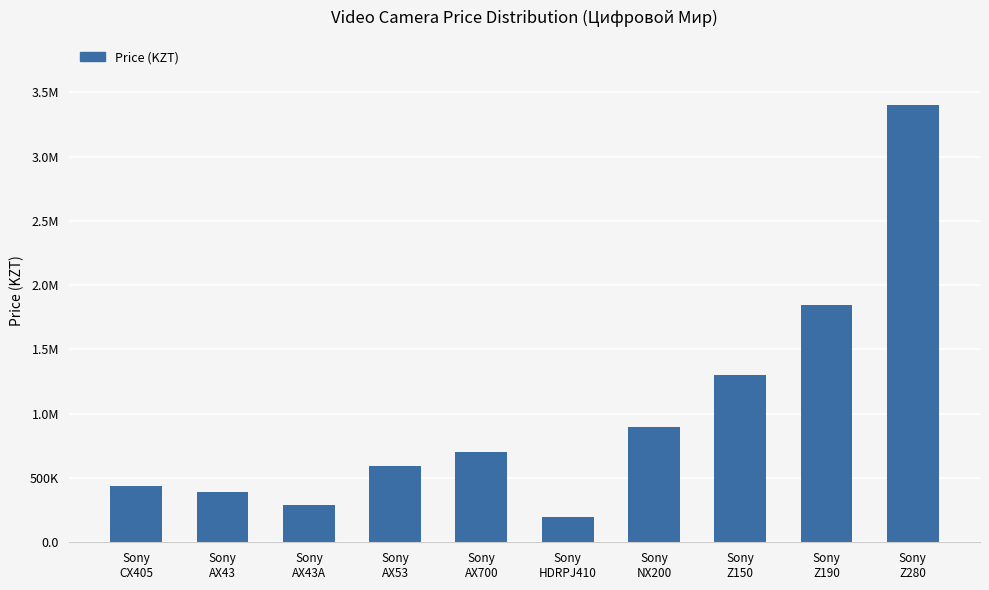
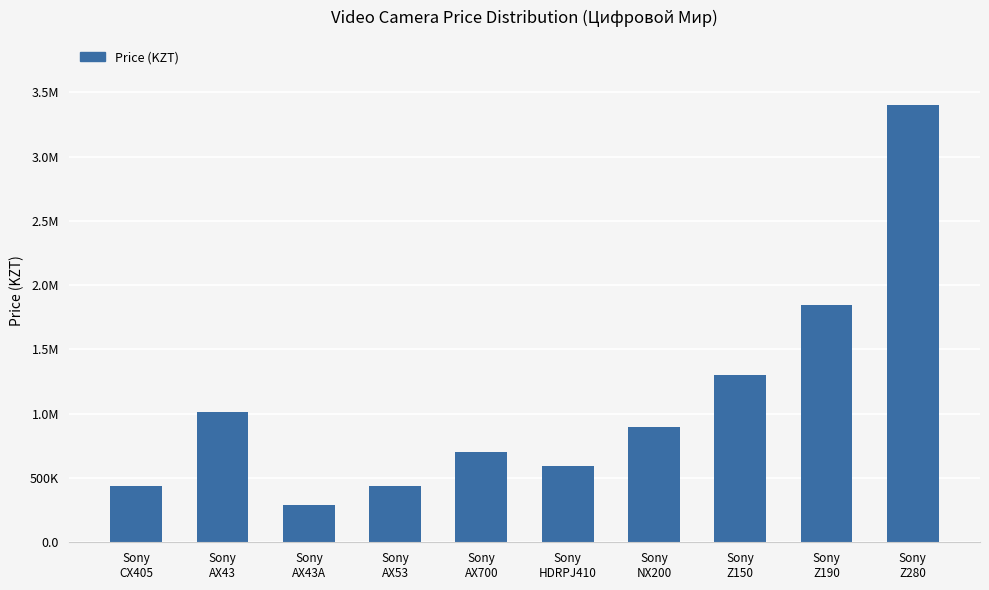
Sony AX43: 390000 -> 1010000
Sony AX53: 590000 -> 440000
Sony HDRPJ410: 200000 -> 590000
